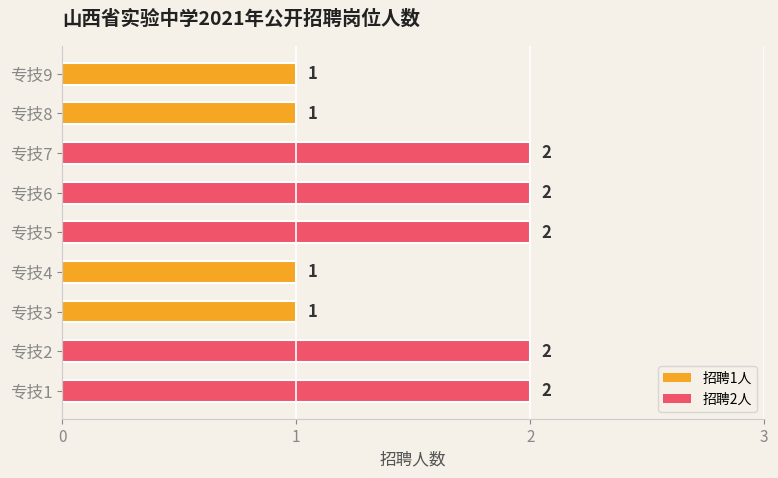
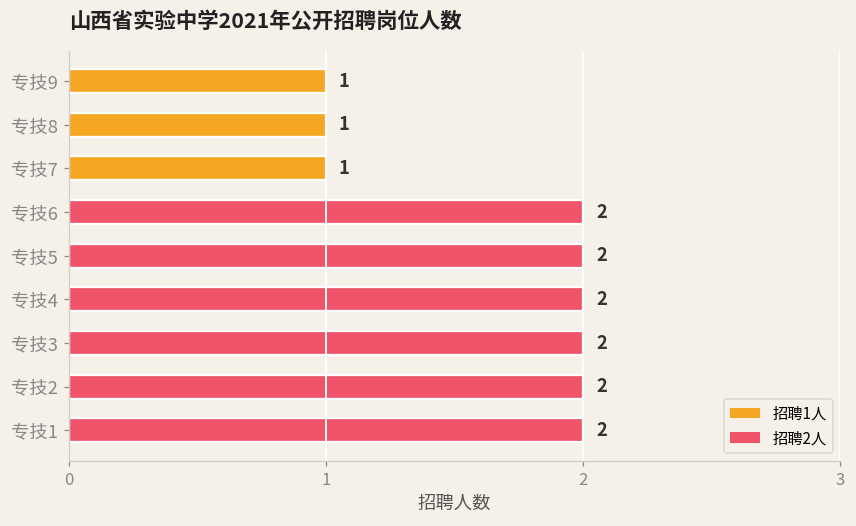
专技7: 2 -> 1
专技4: 1 -> 2
专技3: 1 -> 2
